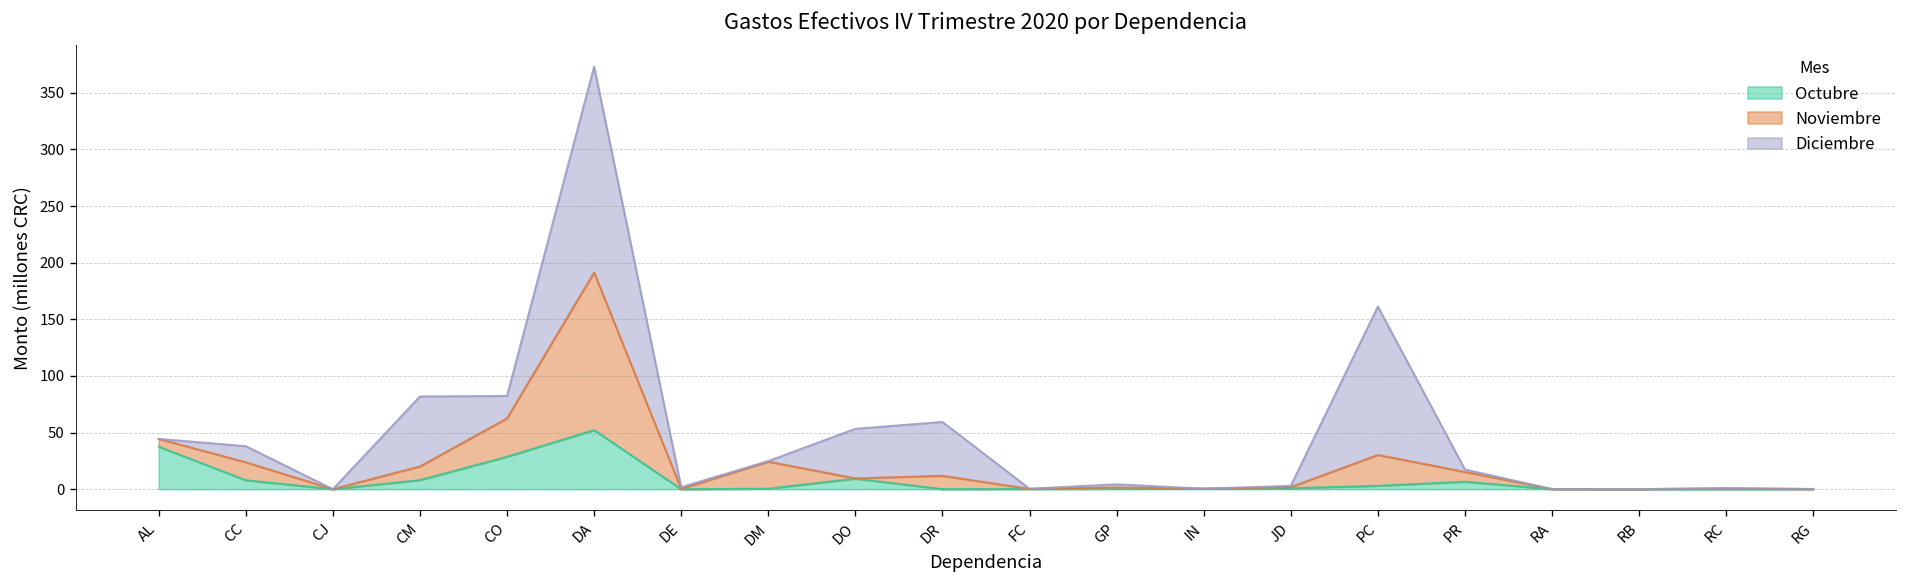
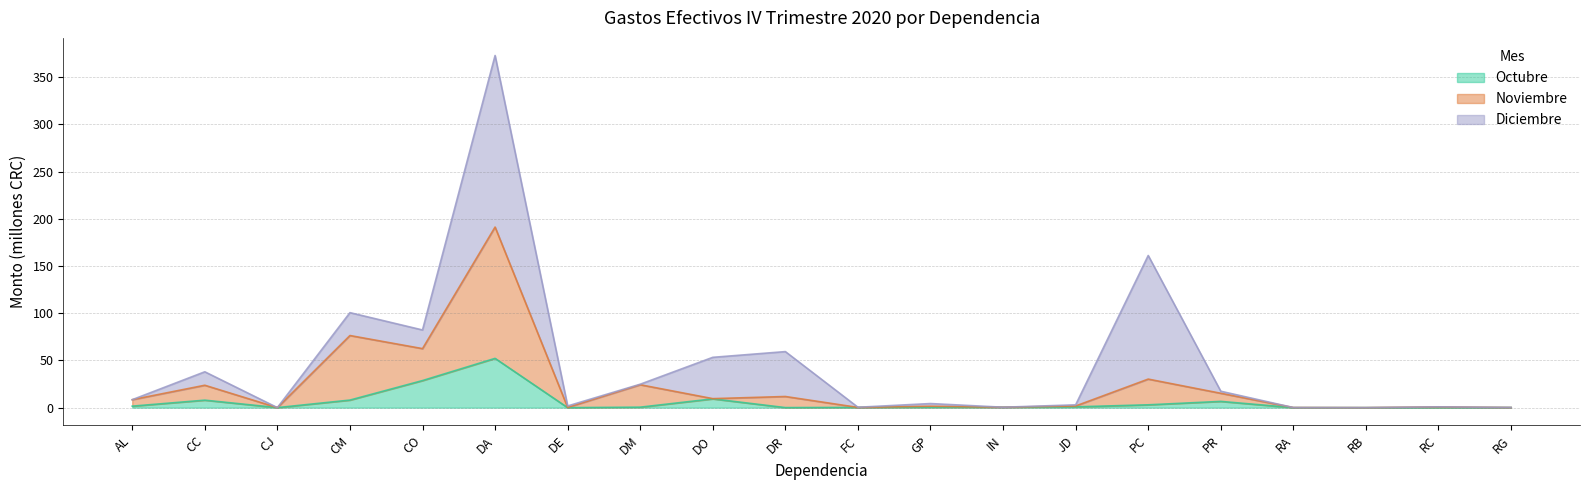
Octubre, AL: 40 -> 0
Noviembre, CM: 10 -> 70
Diciembre, CM: 60 -> 20
